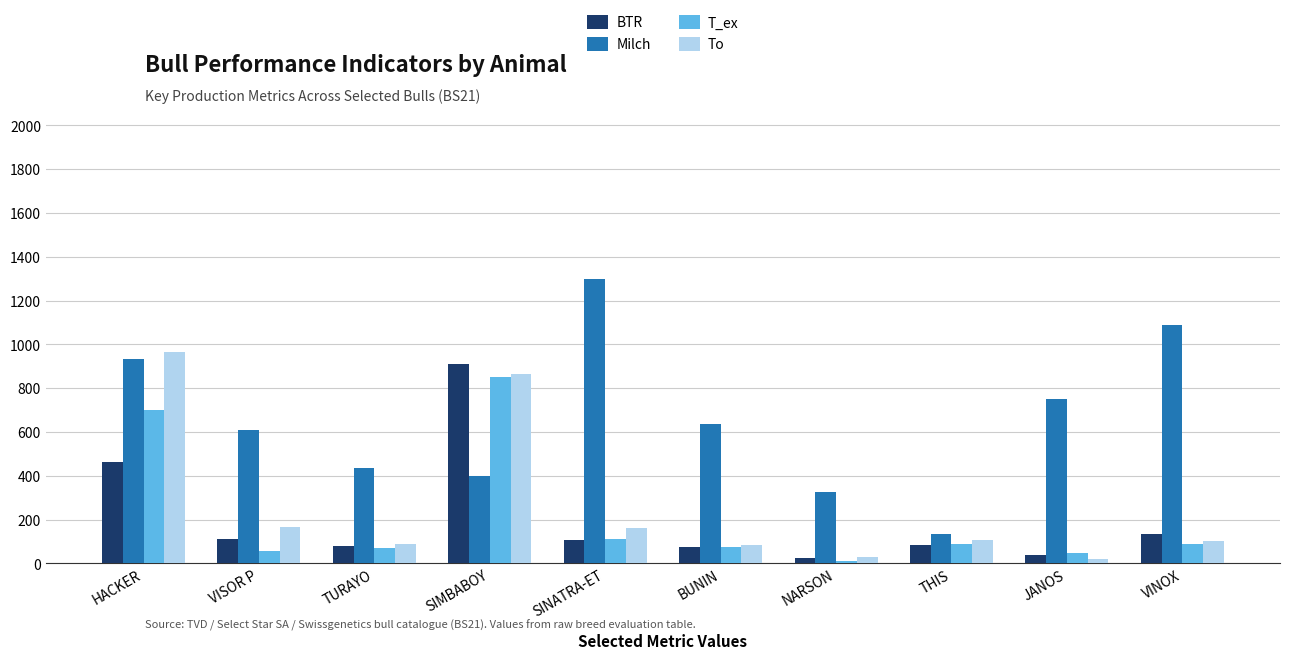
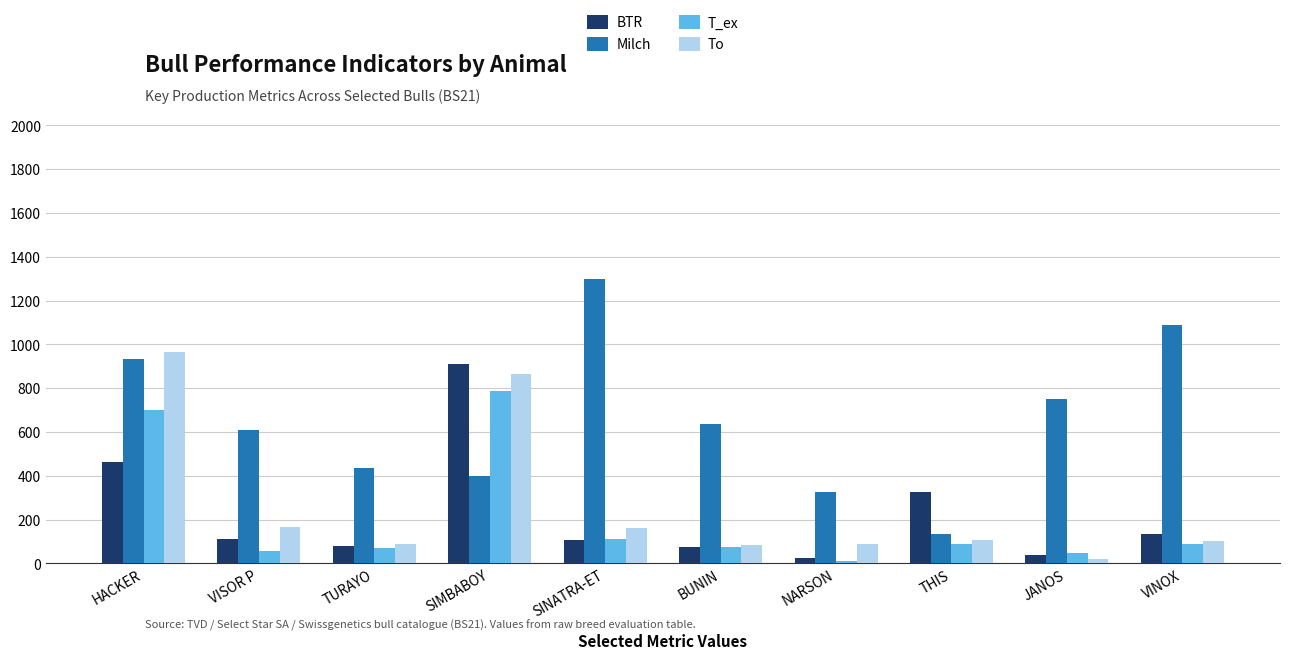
T_ex, SIMBABOY: 850 -> 790
To, NARSON: 30 -> 90
BTR, THIS: 80 -> 330
